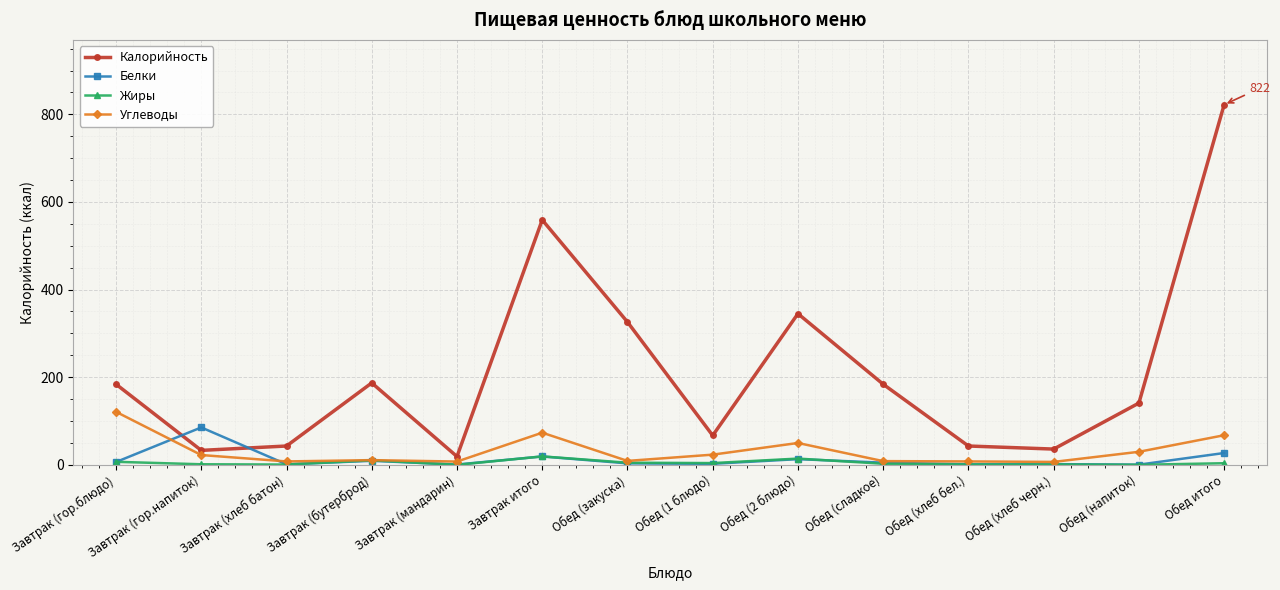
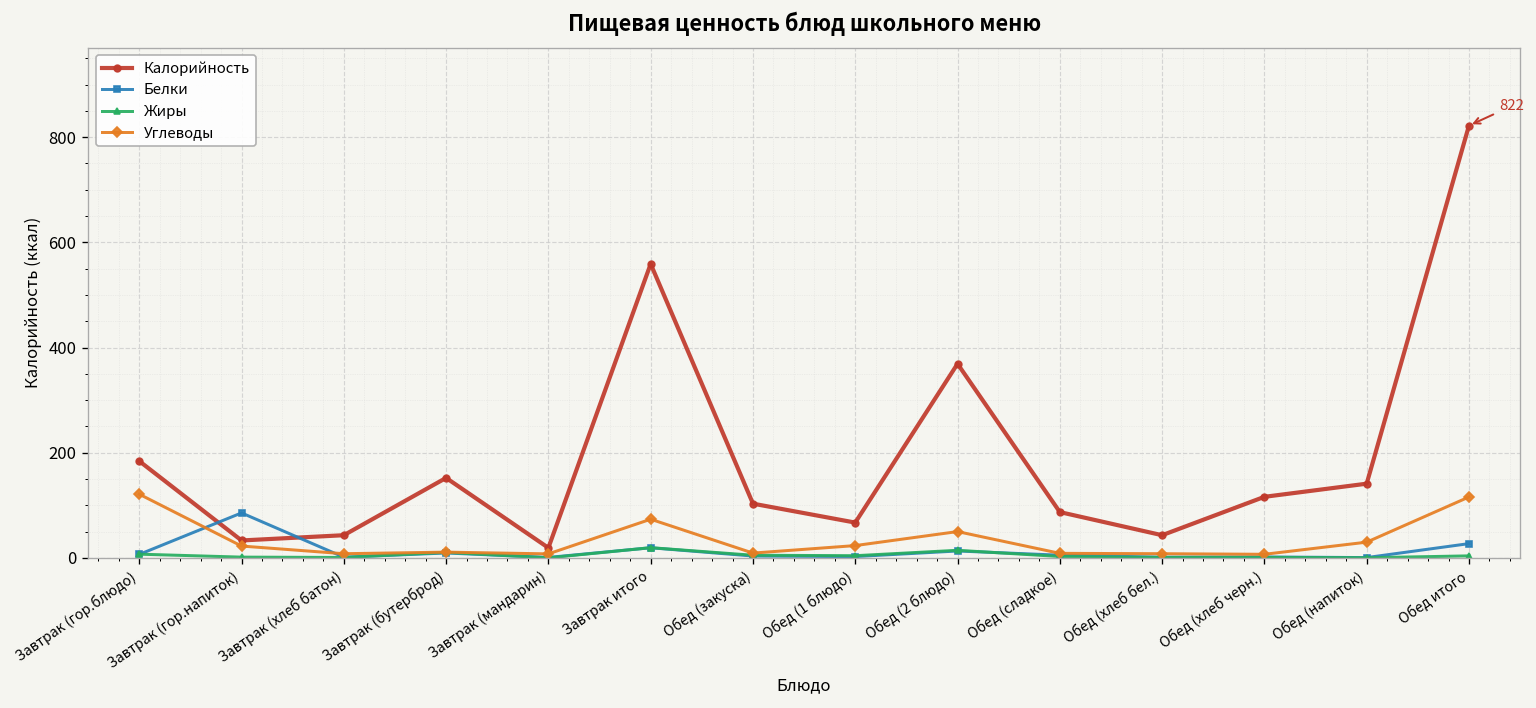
Калорийность, Завтрак (бутерброд): 190 -> 150
Калорийность, Обед (закуска): 330 -> 100
Калорийность, Обед (2 блюдо): 350 -> 370
Калорийность, Обед (сладкое): 180 -> 90
Калорийность, Обед (хлеб черн.): 40 -> 120
Углеводы, Обед итого: 70 -> 120
